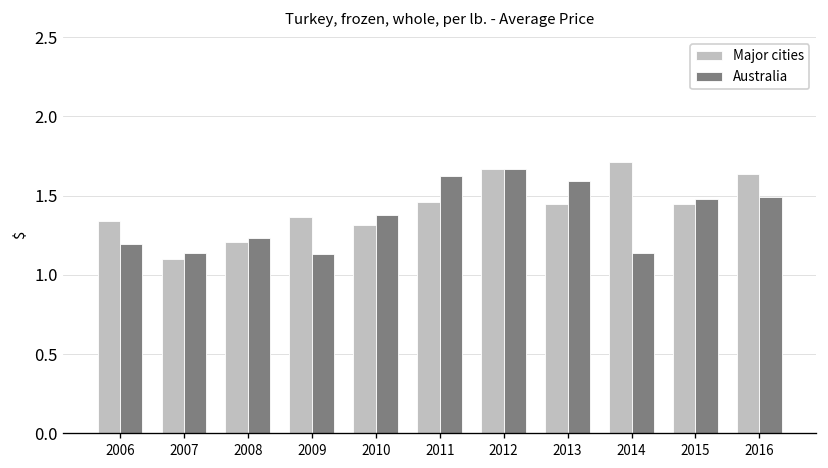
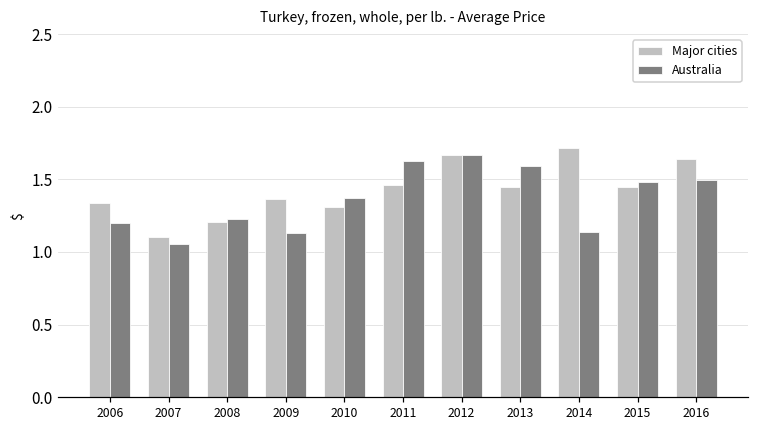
Australia, 2007: 1.14 -> 1.05
